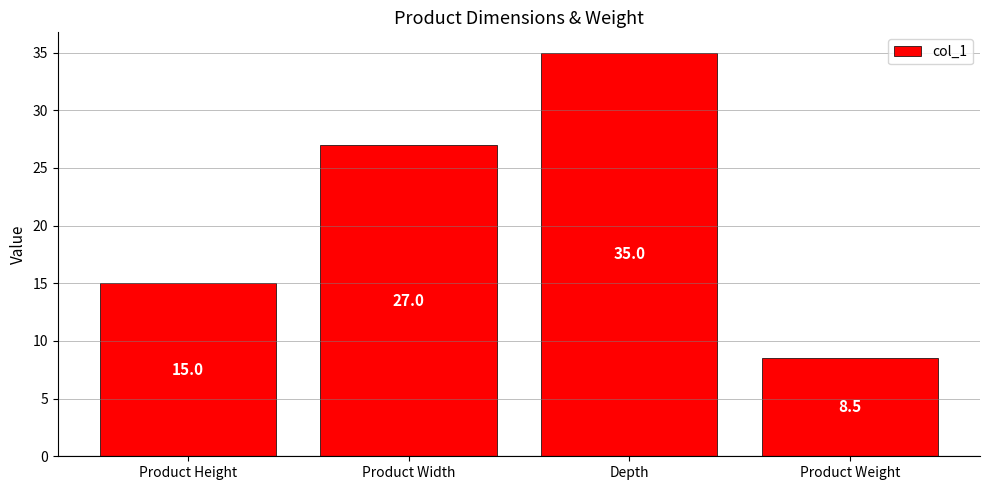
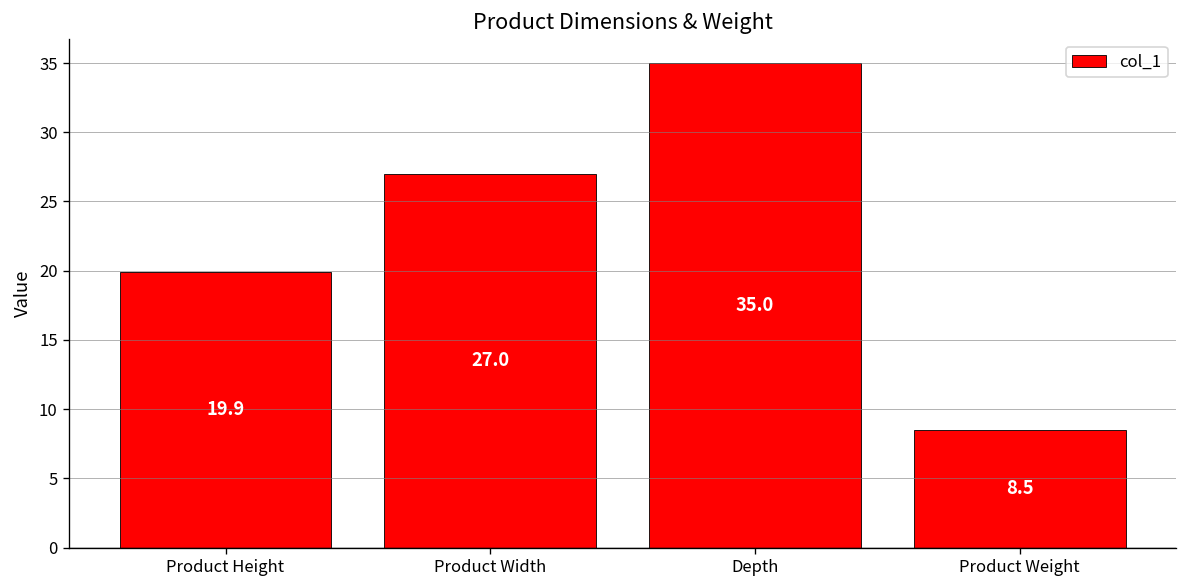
Product Height: 15.0 -> 19.9
